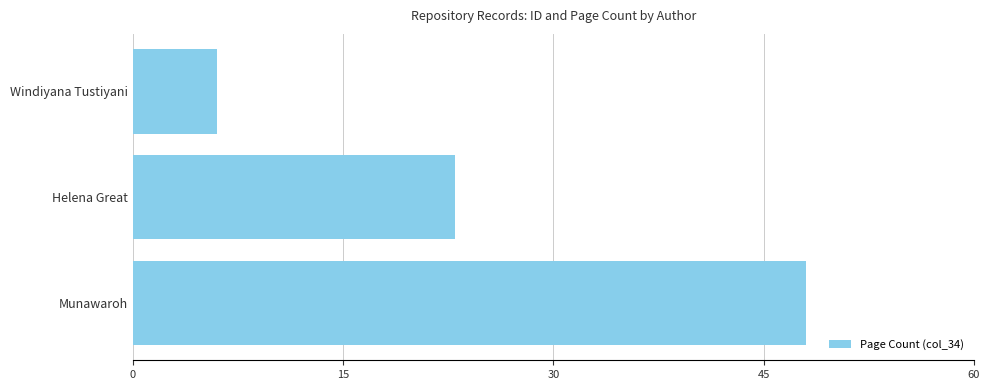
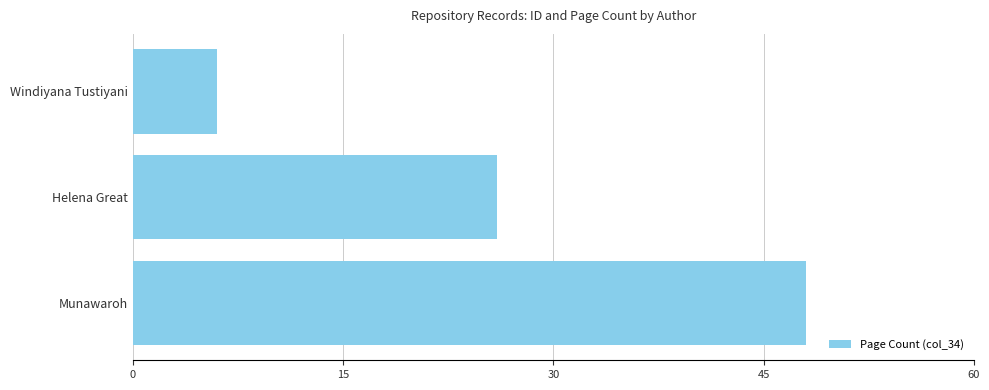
Helena Great: 23 -> 26
